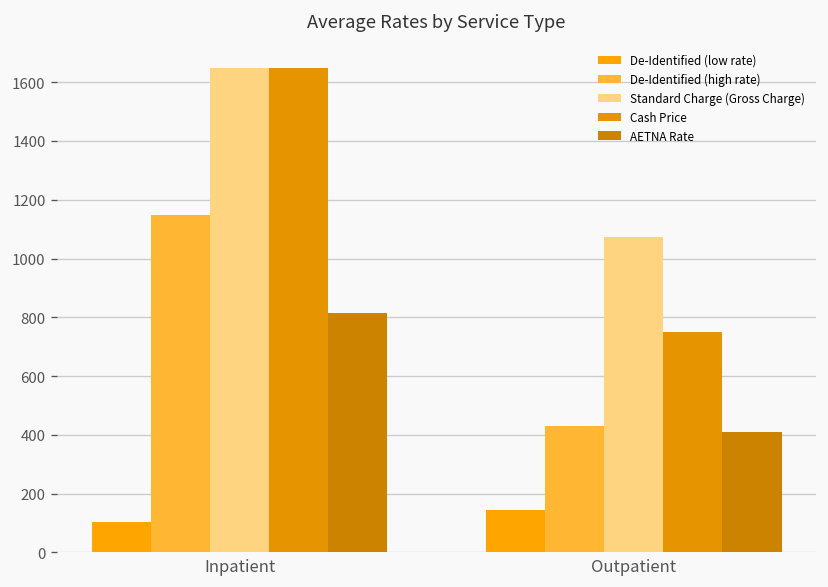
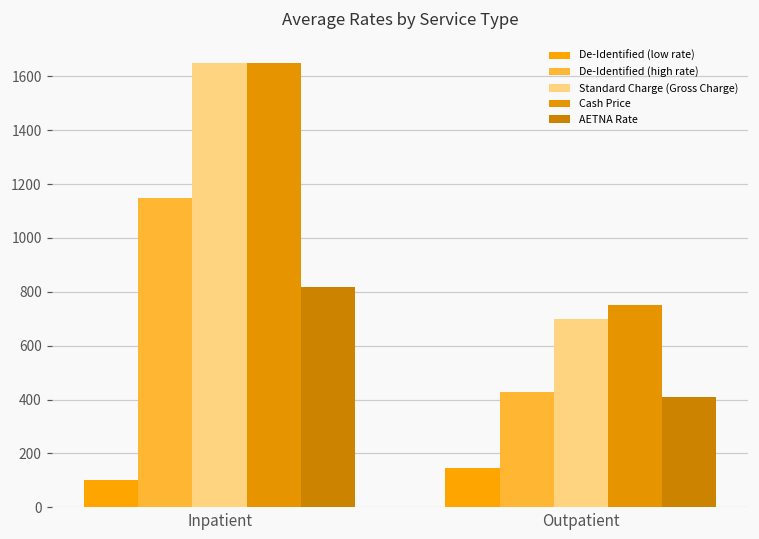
Standard Charge (Gross Charge), Outpatient: 1070 -> 700
